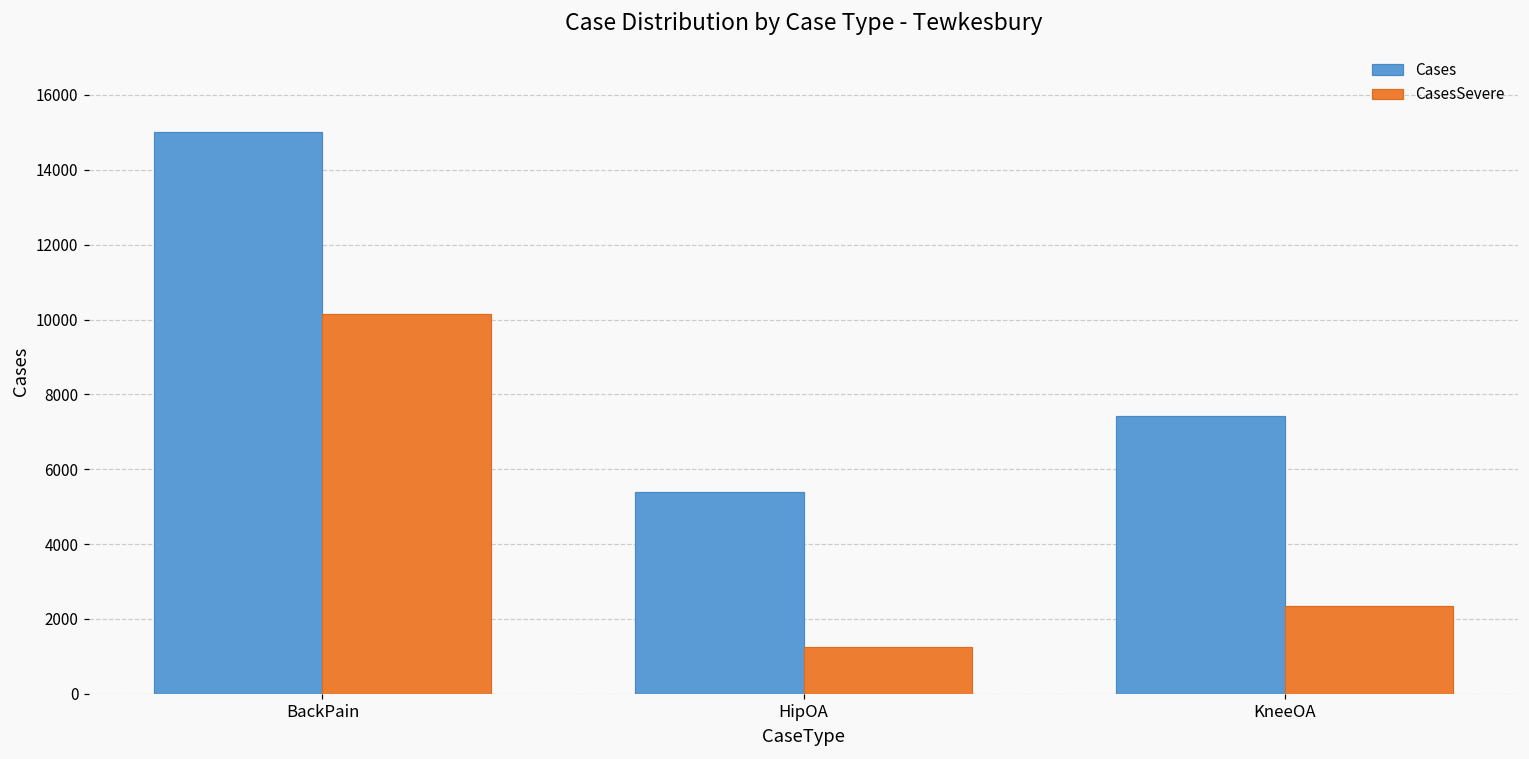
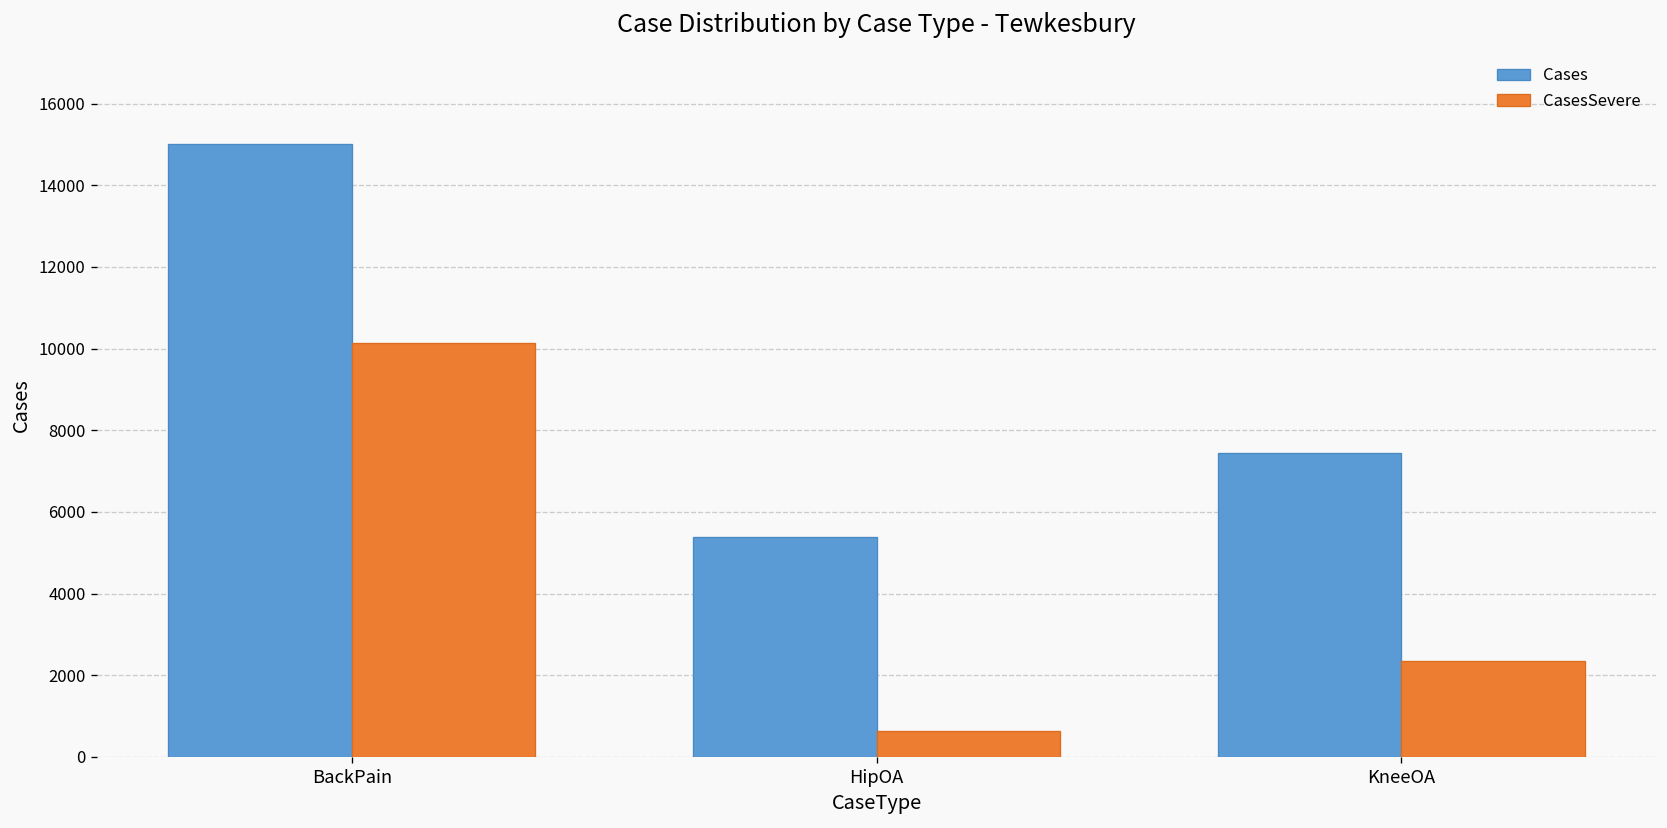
CasesSevere, HipOA: 1200 -> 600
